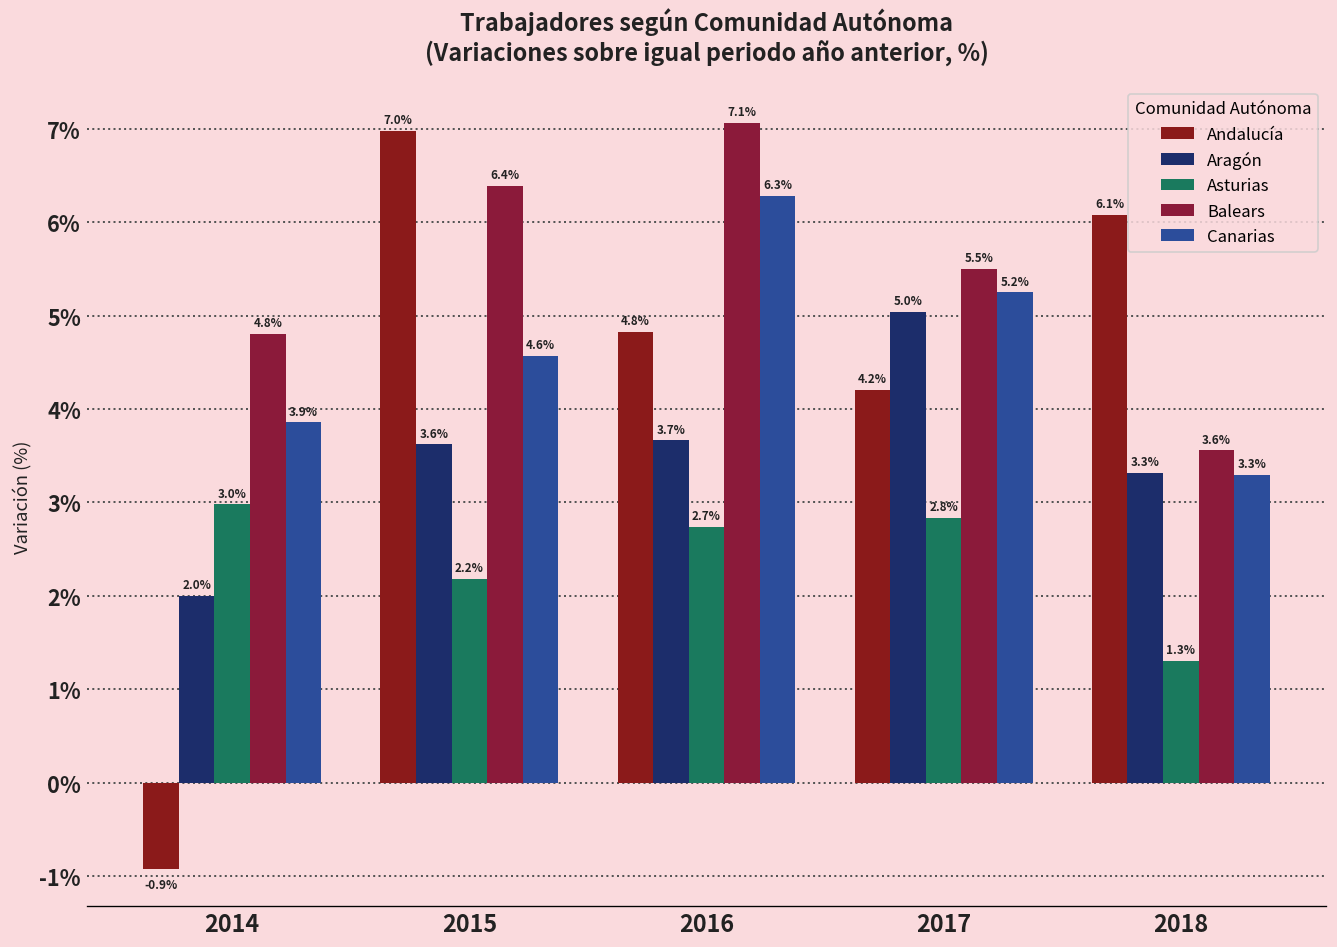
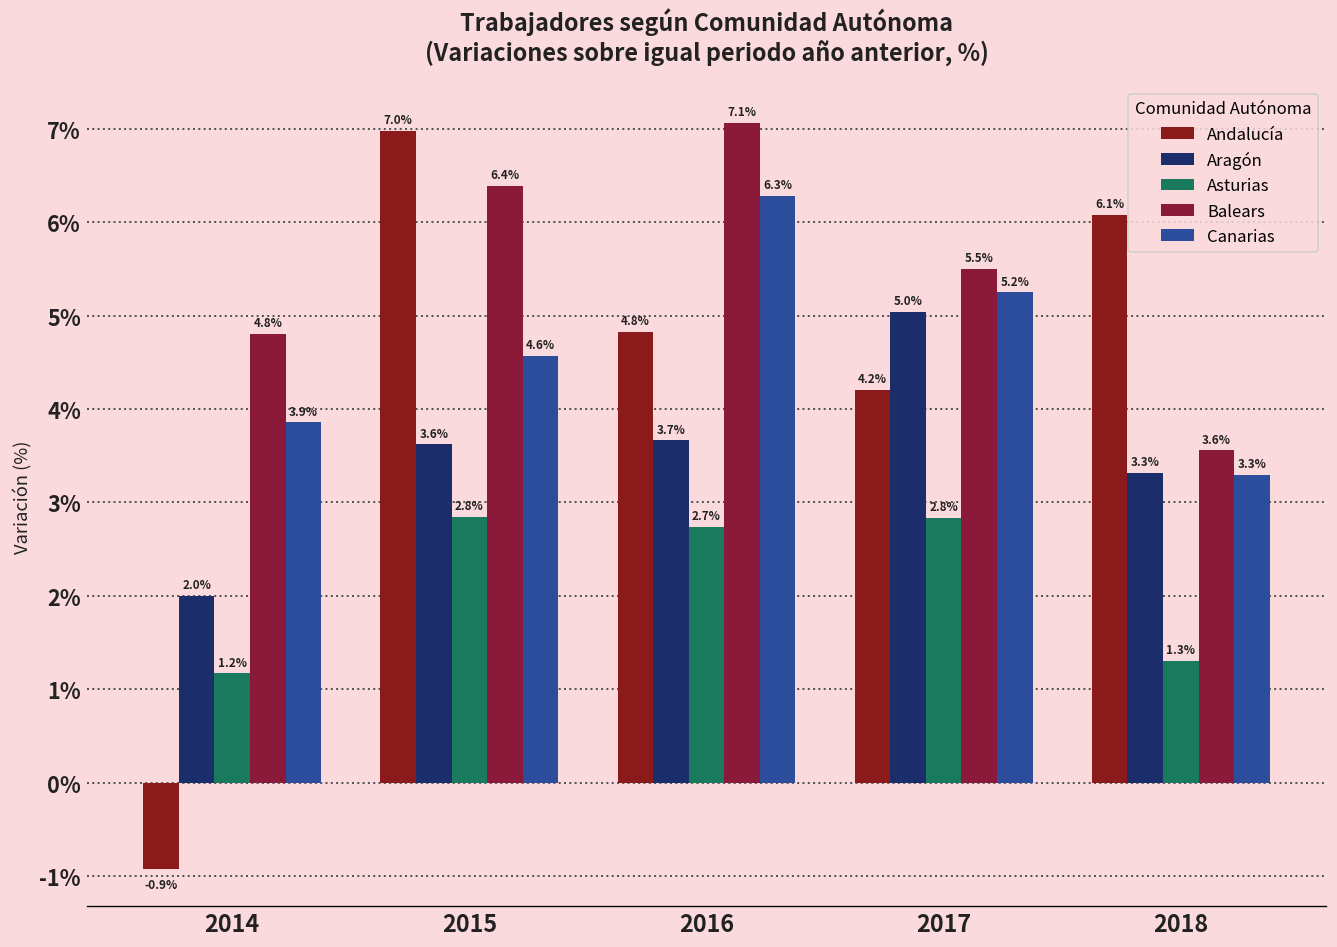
Asturias, 2014: 3.0% -> 1.2%
Asturias, 2015: 2.2% -> 2.8%
